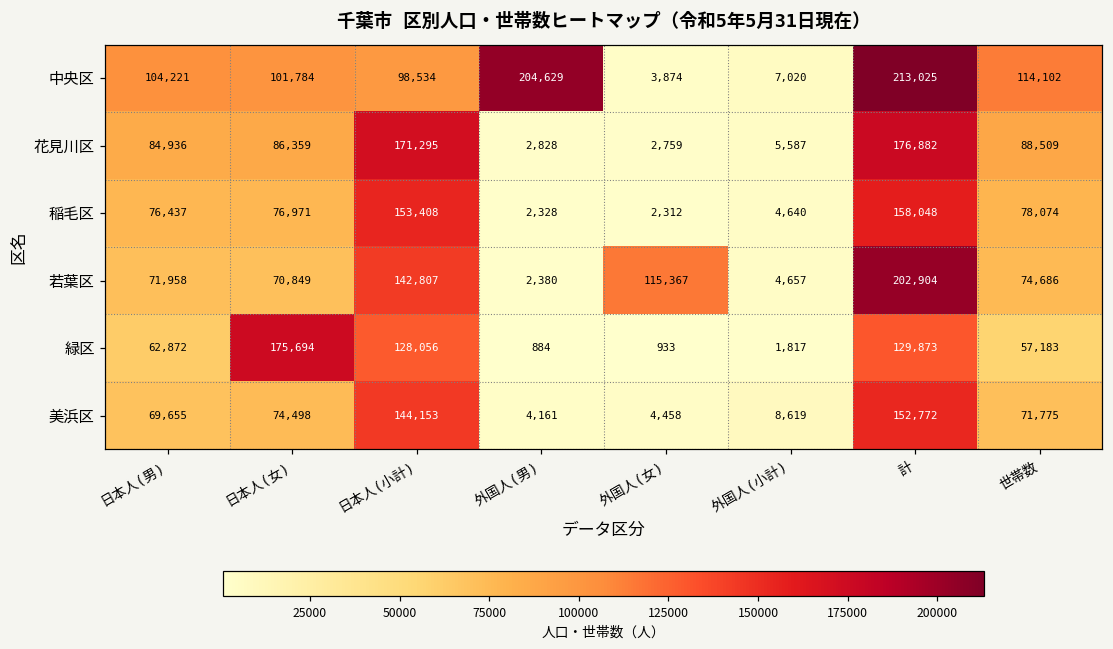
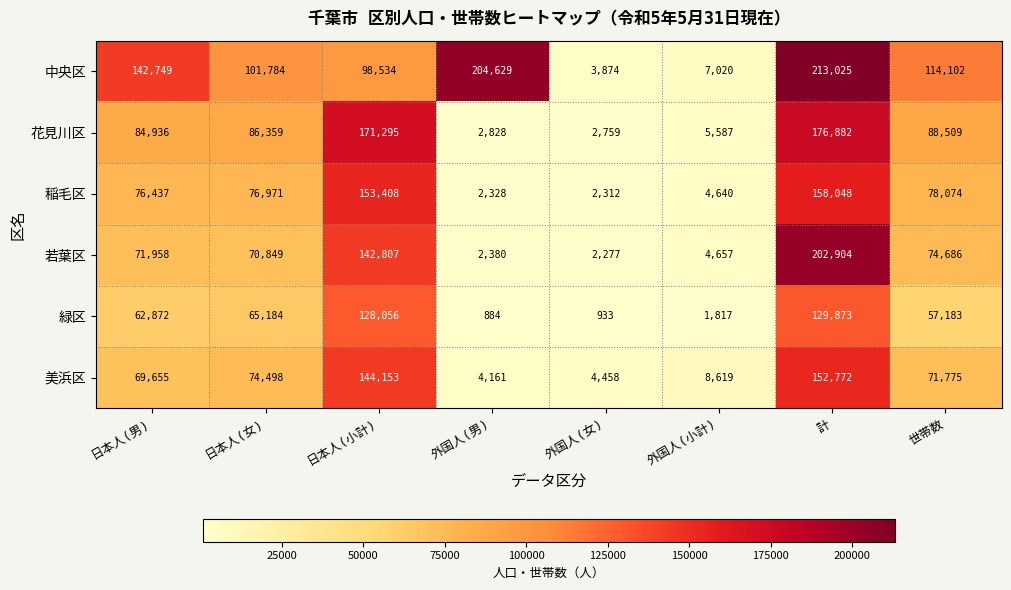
中央区, 日本人(男): 104,221 -> 142,749
若葉区, 外国人(女): 115,367 -> 2,277
緑区, 日本人(女): 175,694 -> 65,184
